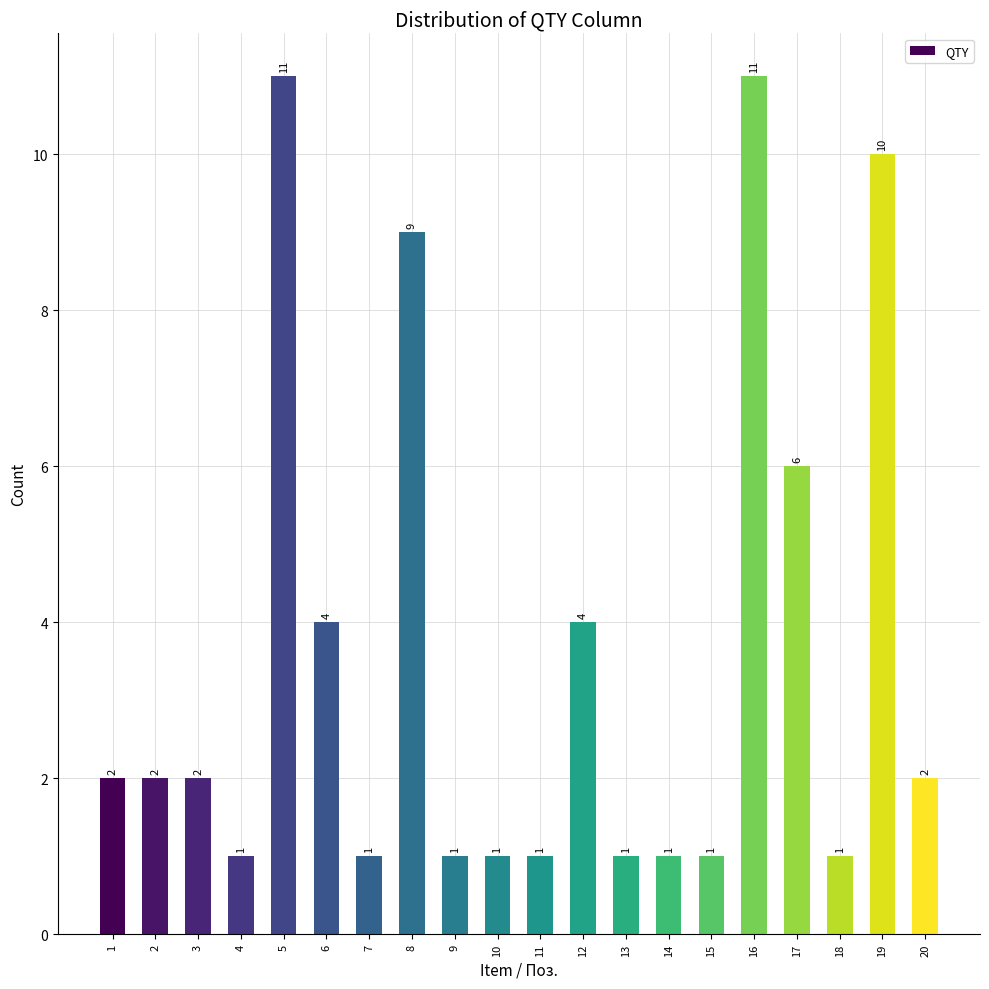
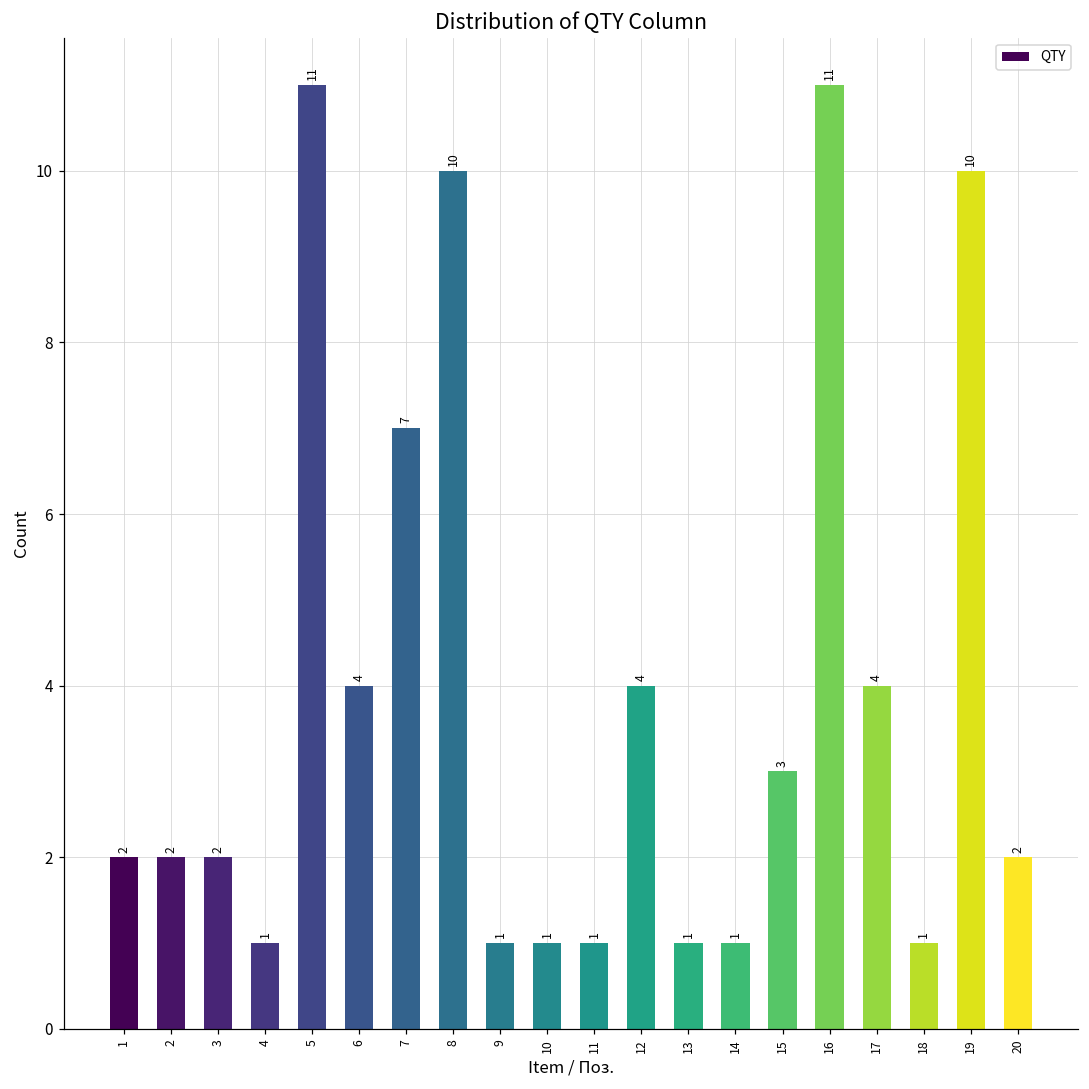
7: 1 -> 7
8: 9 -> 10
15: 1 -> 3
17: 6 -> 4
